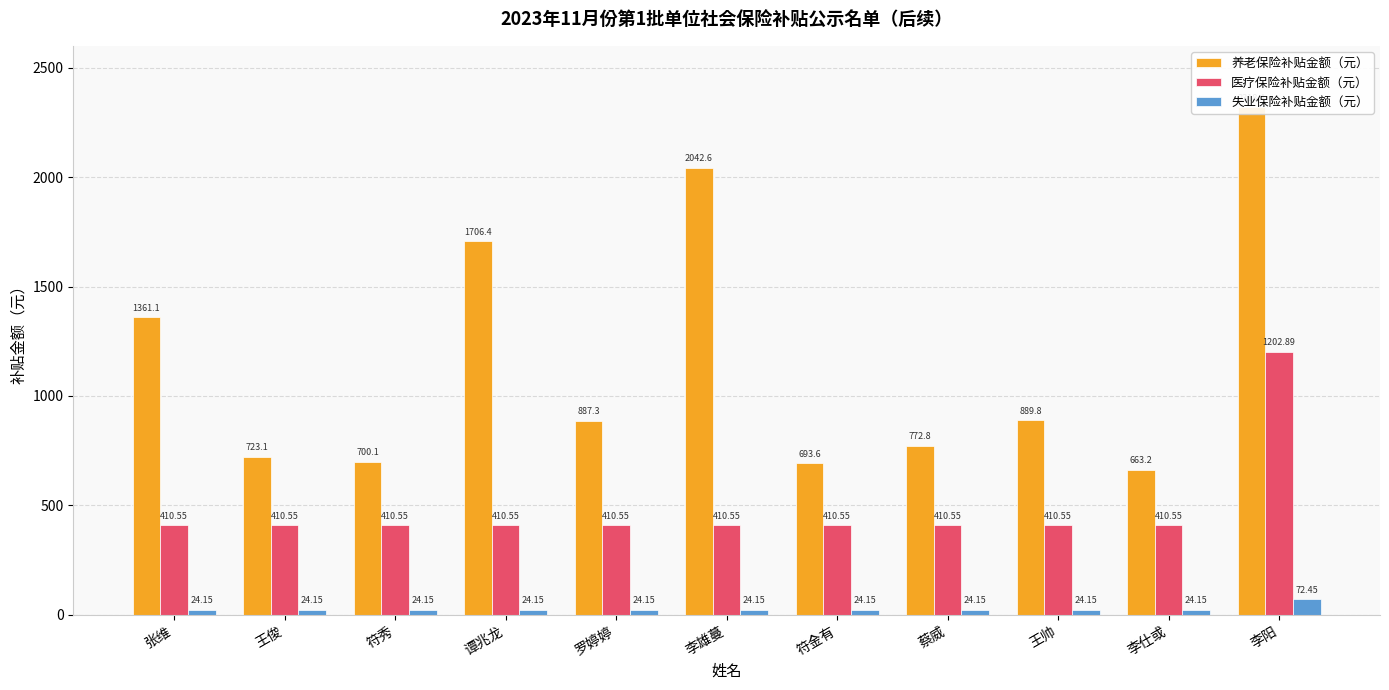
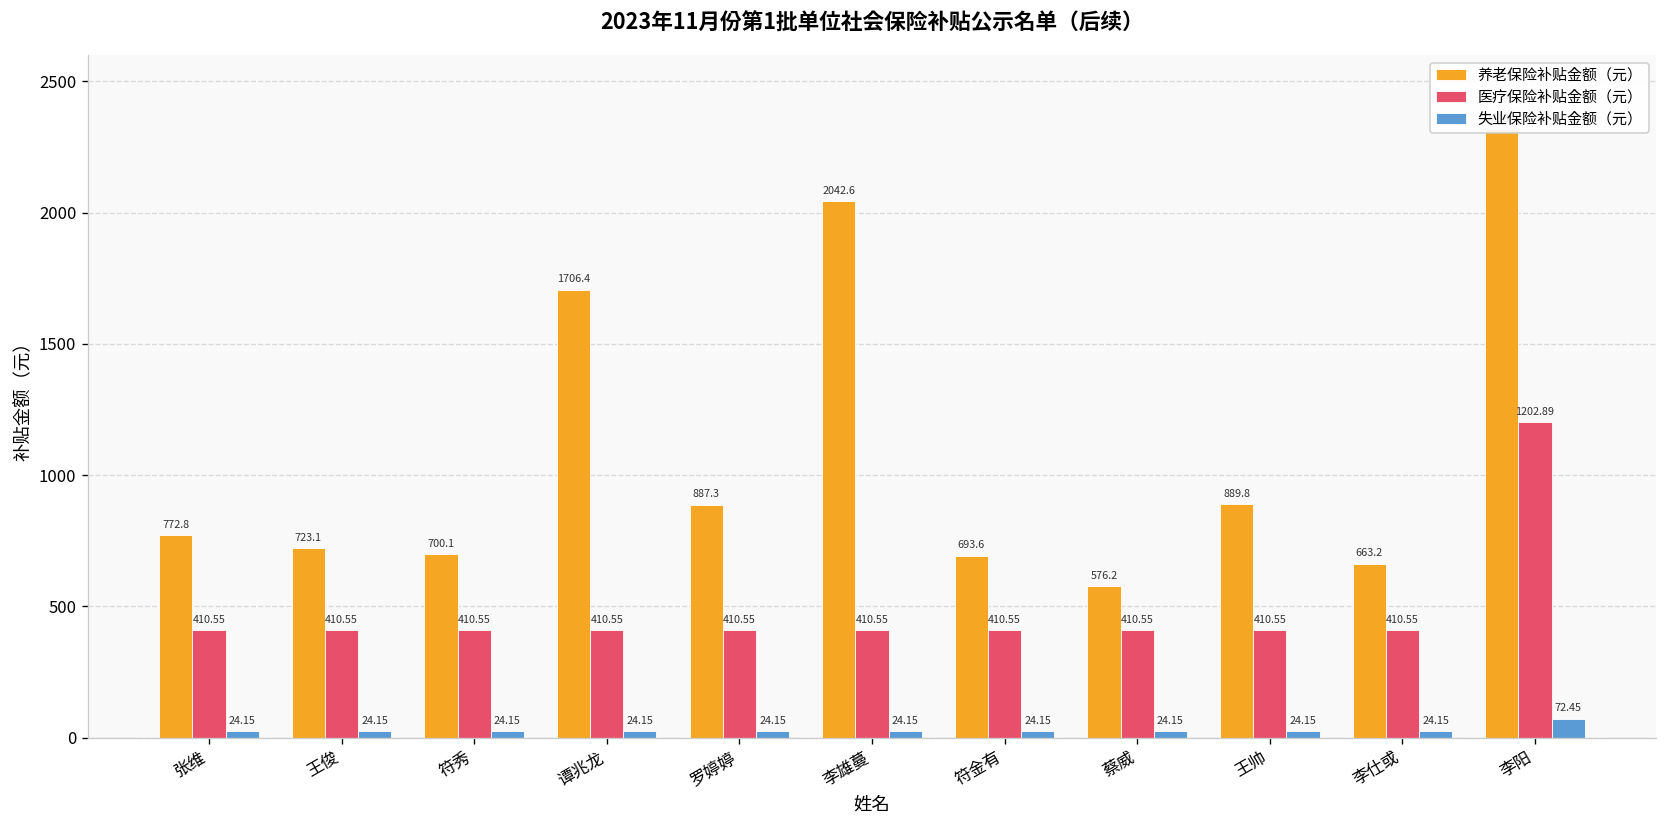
养老保险补贴金额（元）, 张维: 1361.1 -> 772.8
养老保险补贴金额（元）, 蔡威: 772.8 -> 576.2
